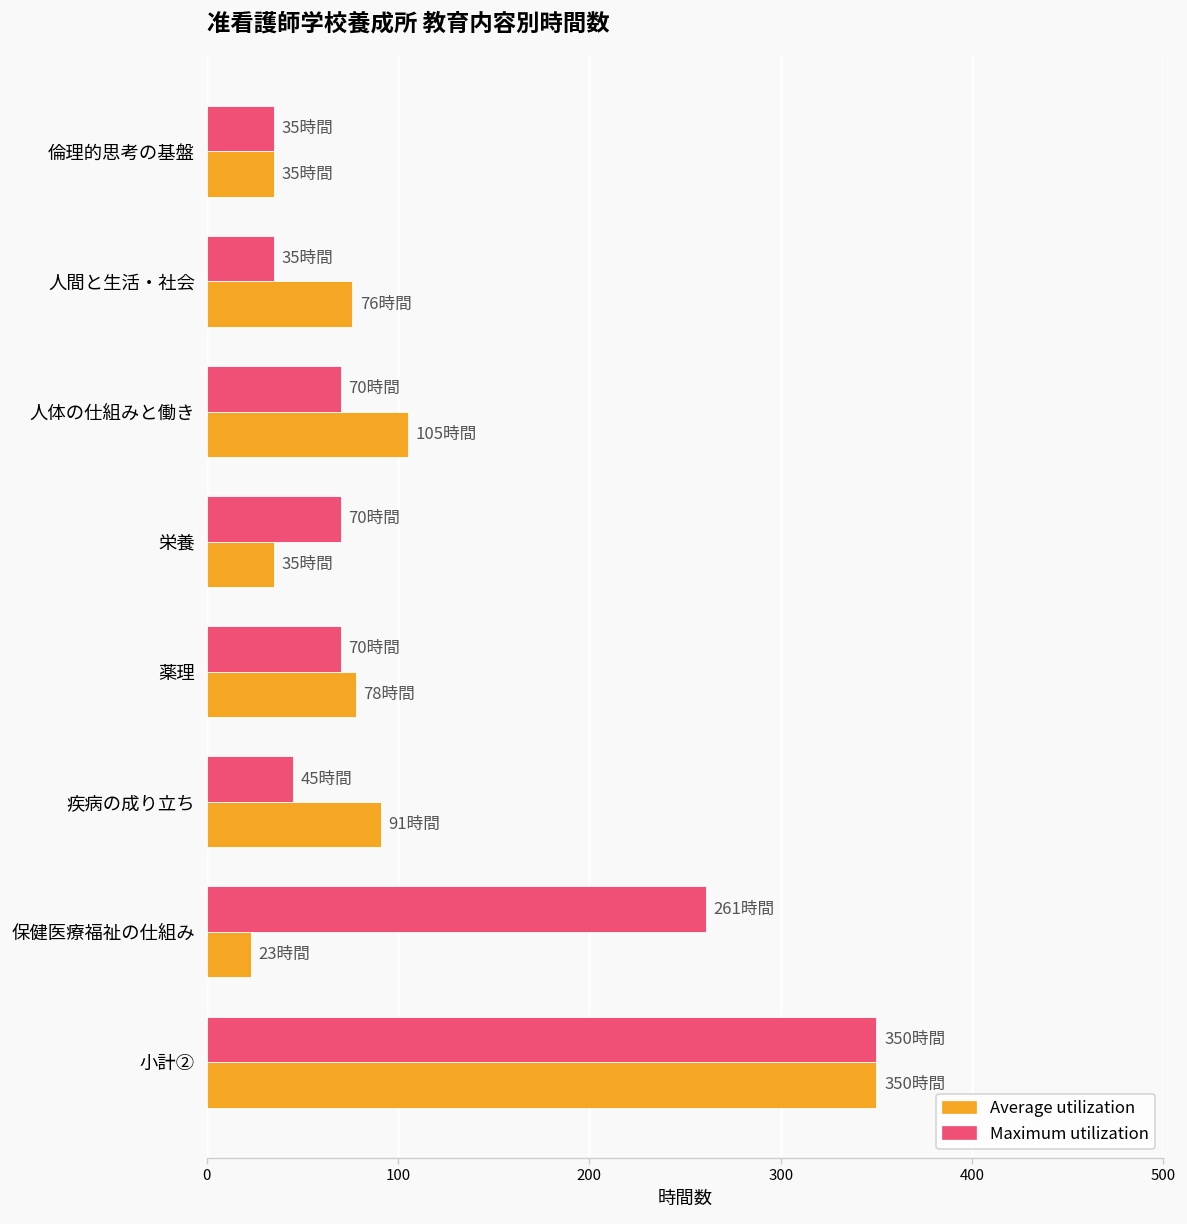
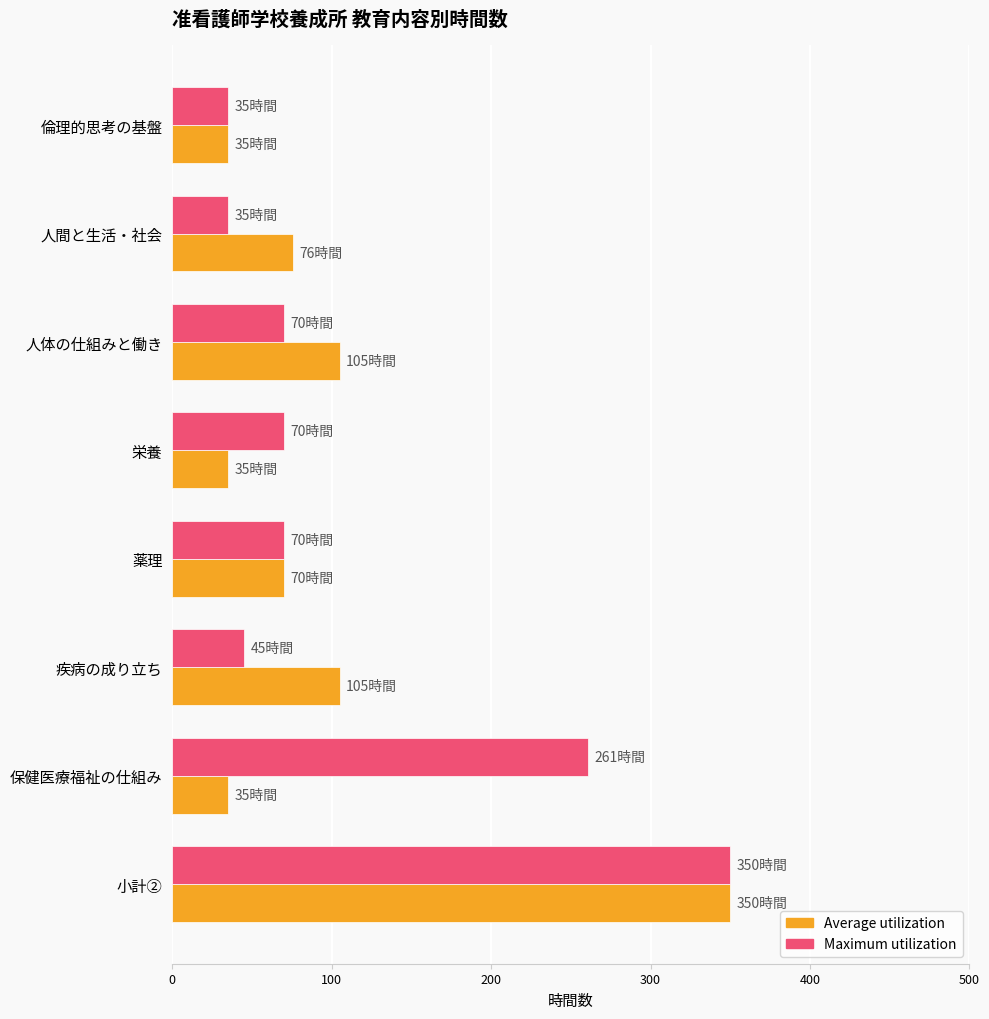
Average utilization, 薬理: 78 -> 70
Average utilization, 疾病の成り立ち: 91 -> 105
Average utilization, 保健医療福祉の仕組み: 23 -> 35
